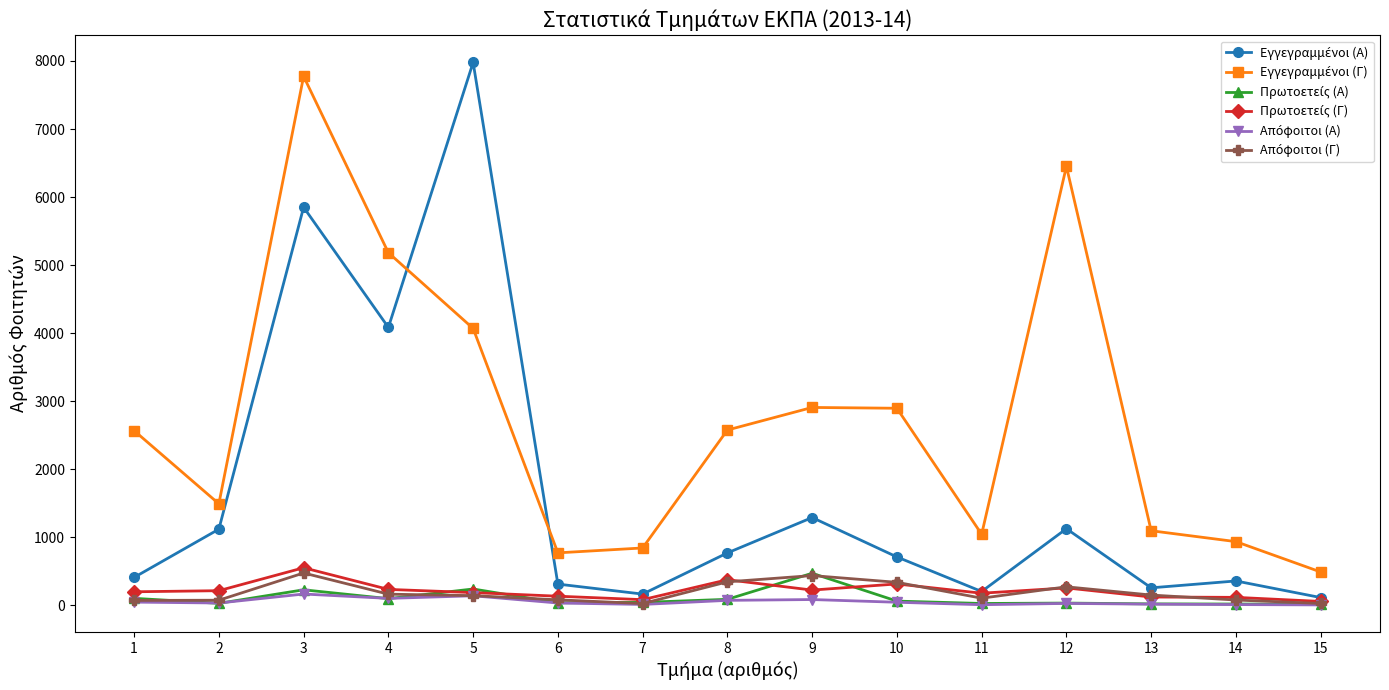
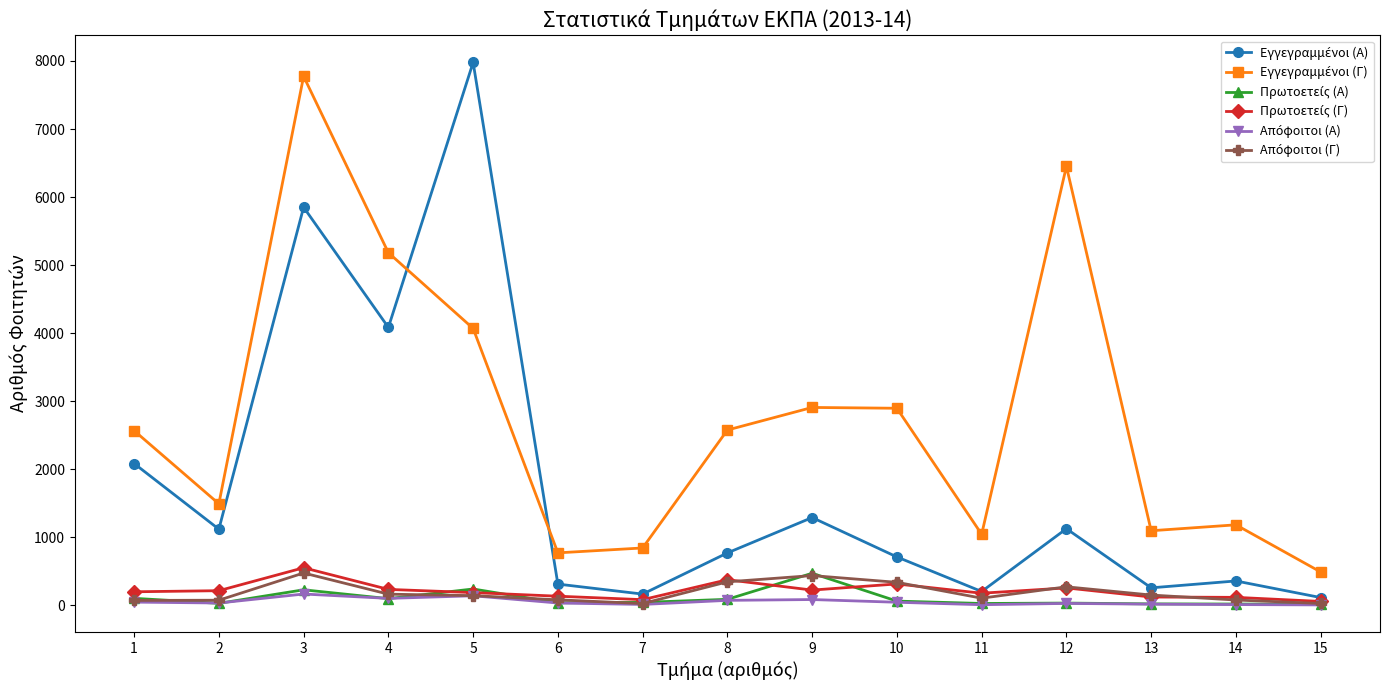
Εγγεγραμμένοι (Α), 1: 400 -> 2100
Εγγεγραμμένοι (Γ), 14: 900 -> 1200
